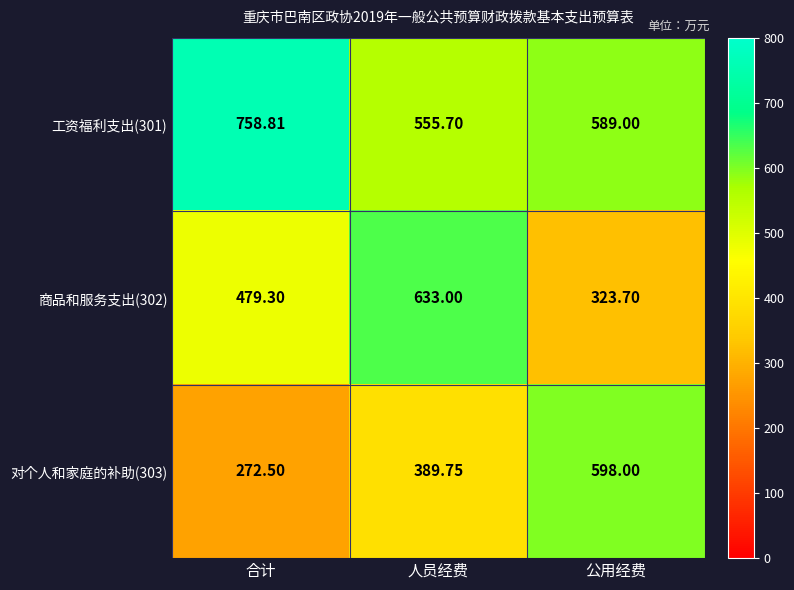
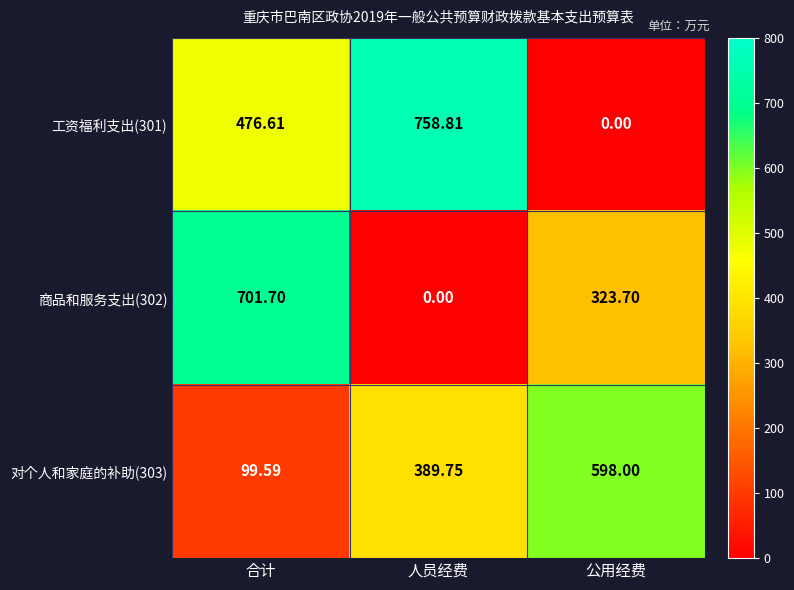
工资福利支出(301), 合计: 758.81 -> 476.61
工资福利支出(301), 人员经费: 555.70 -> 758.81
工资福利支出(301), 公用经费: 589.00 -> 0.00
商品和服务支出(302), 合计: 479.30 -> 701.70
商品和服务支出(302), 人员经费: 633.00 -> 0.00
对个人和家庭的补助(303), 合计: 272.50 -> 99.59
